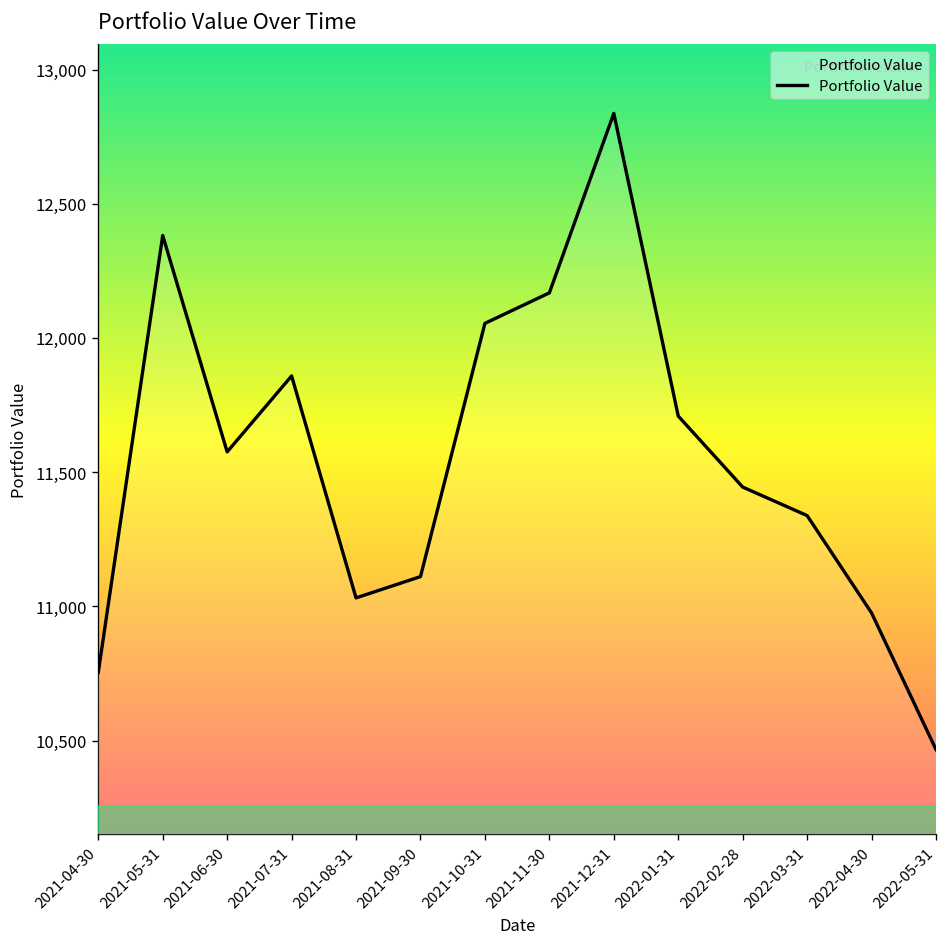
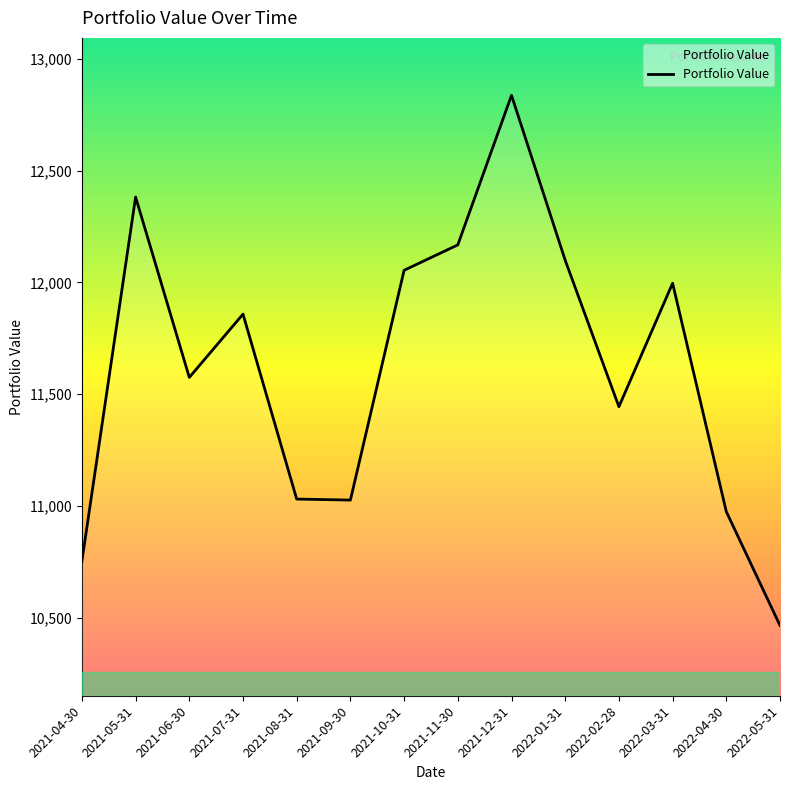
2021-09-30: 11,110 -> 11,030
2022-01-31: 11,710 -> 12,100
2022-03-31: 11,340 -> 12,000
